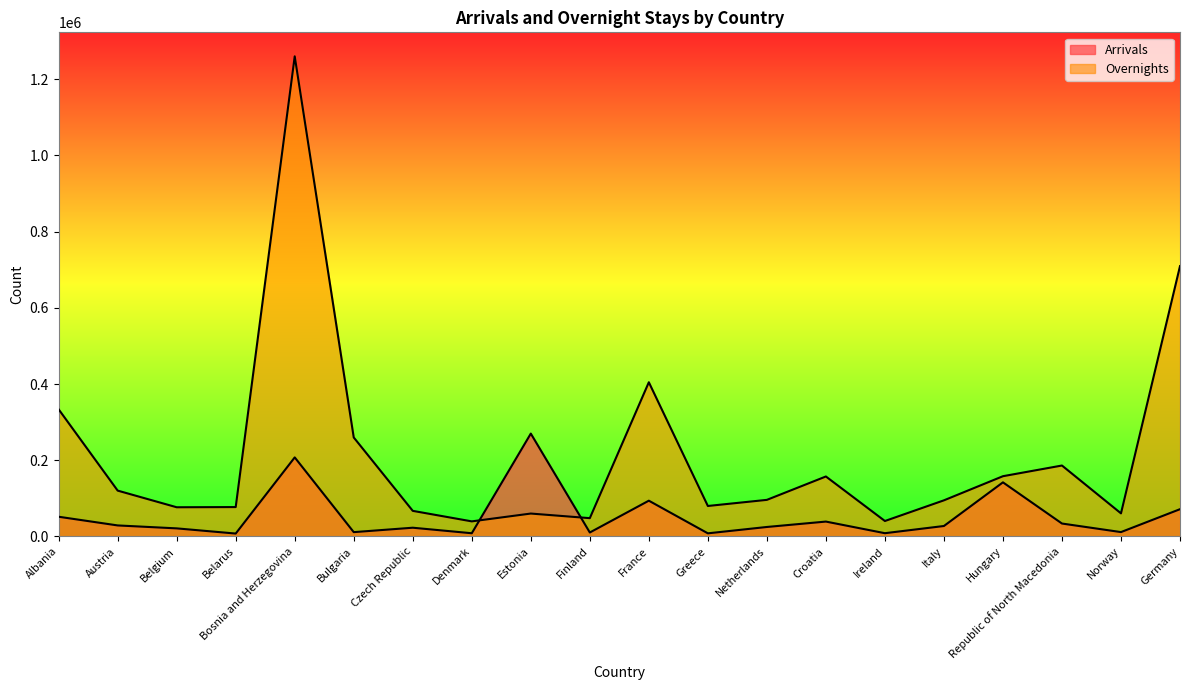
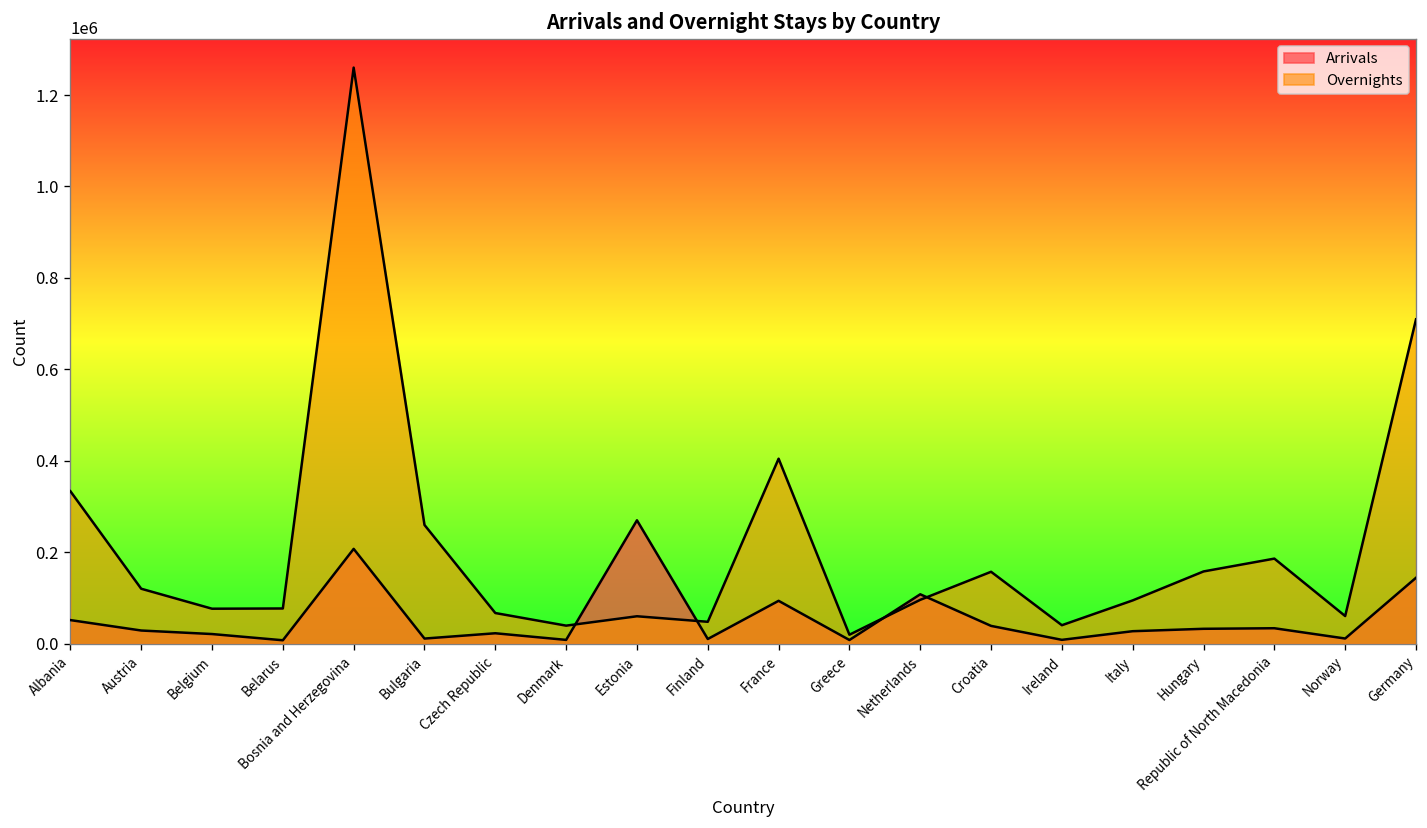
Overnights, Greece: 80000 -> 20000
Arrivals, Netherlands: 20000 -> 110000
Arrivals, Hungary: 140000 -> 30000
Arrivals, Germany: 70000 -> 140000
